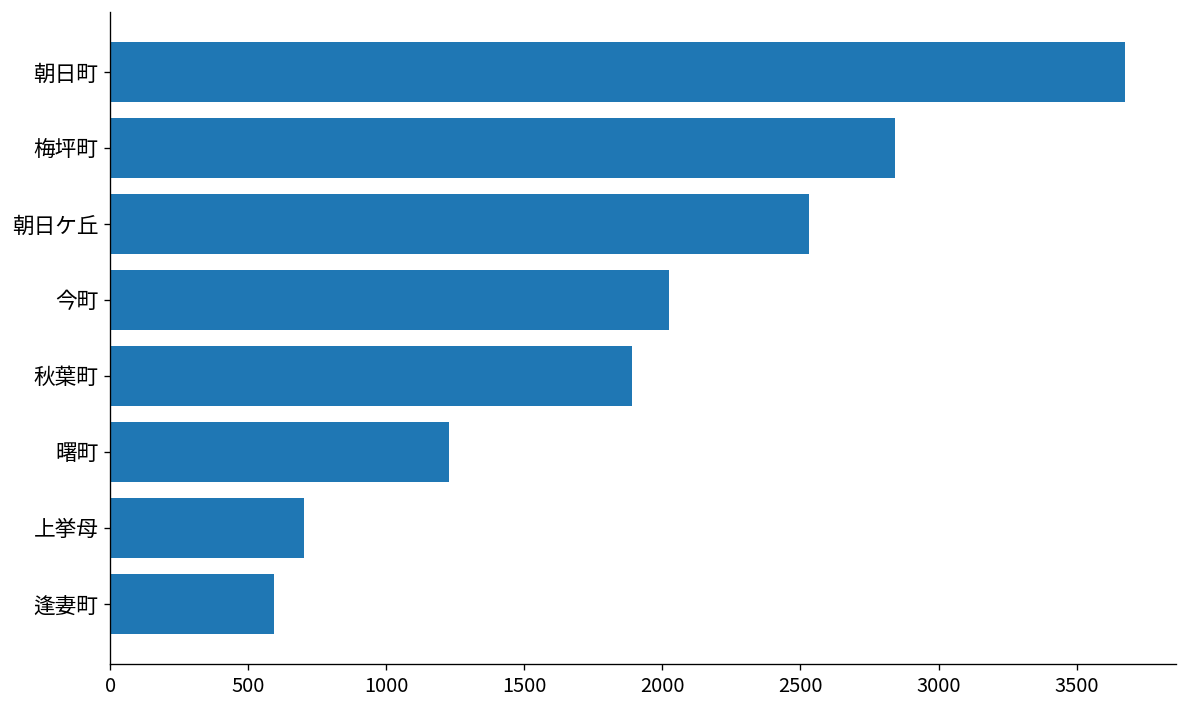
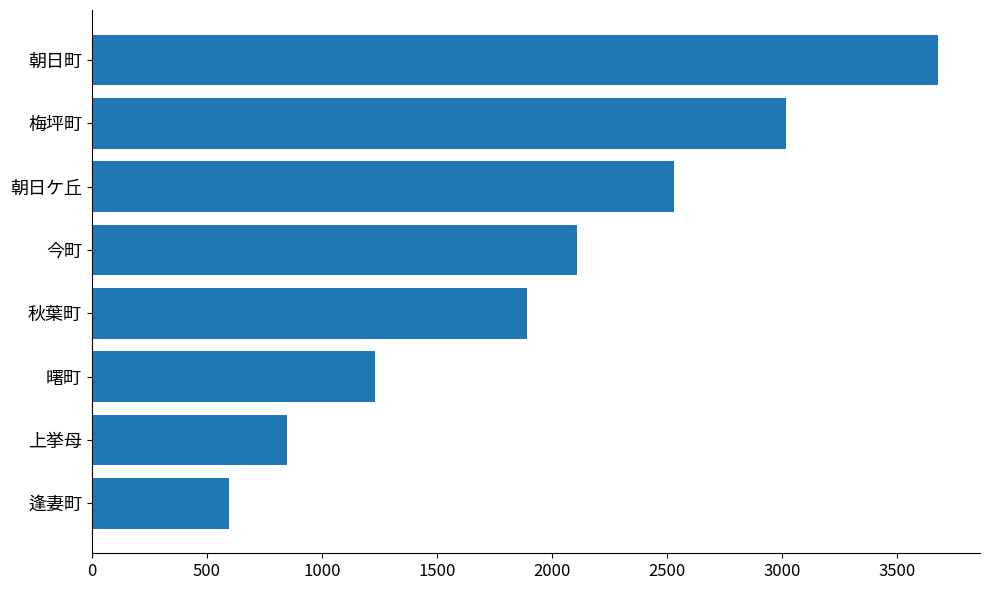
梅坪町: 2840 -> 3020
今町: 2030 -> 2110
上挙母: 700 -> 850
